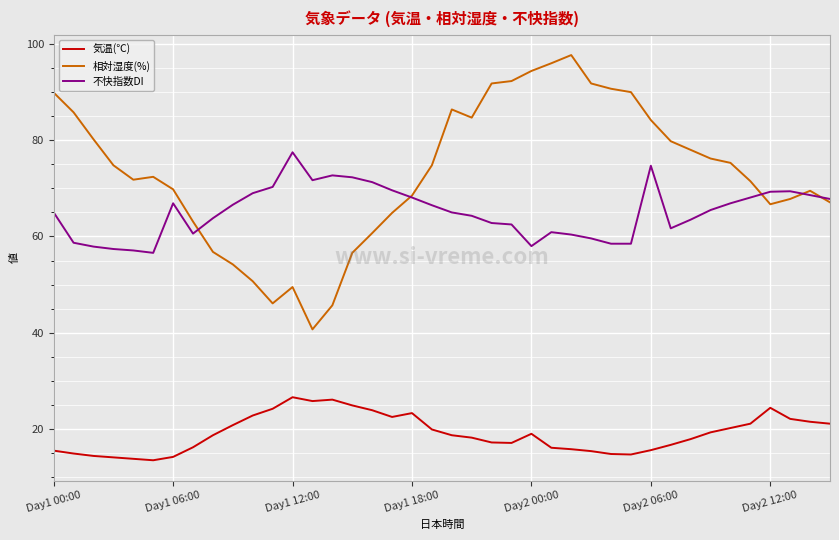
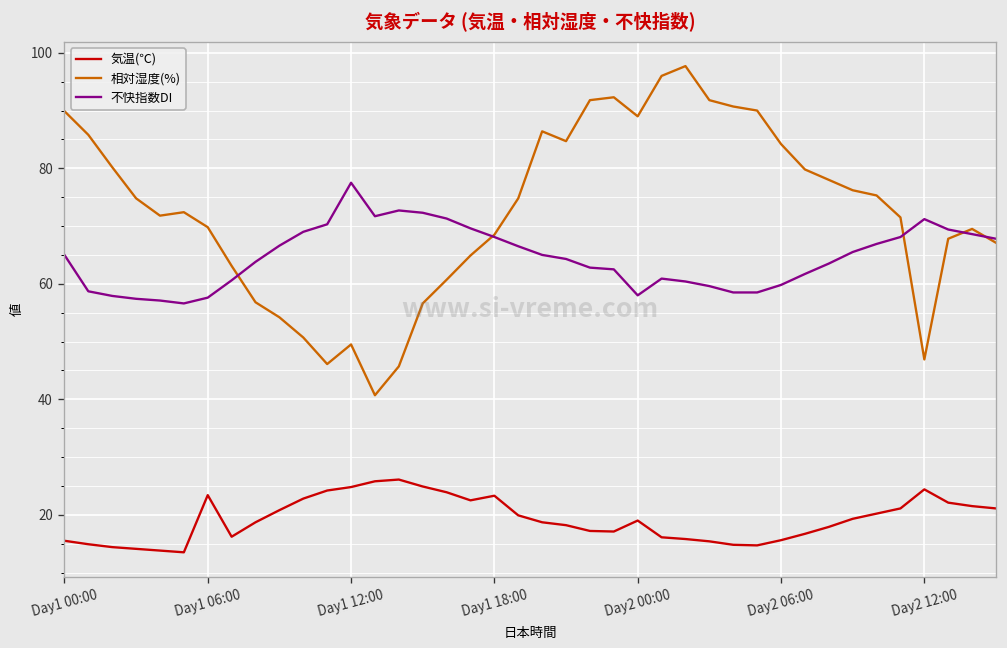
気温(℃), Day1 06:00: 14 -> 23
不快指数DI, Day1 06:00: 67 -> 58
気温(℃), Day1 12:00: 27 -> 25
相対湿度(%), Day2 00:00: 94 -> 89
不快指数DI, Day2 06:00: 75 -> 60
相対湿度(%), Day2 12:00: 67 -> 47
不快指数DI, Day2 12:00: 69 -> 71
